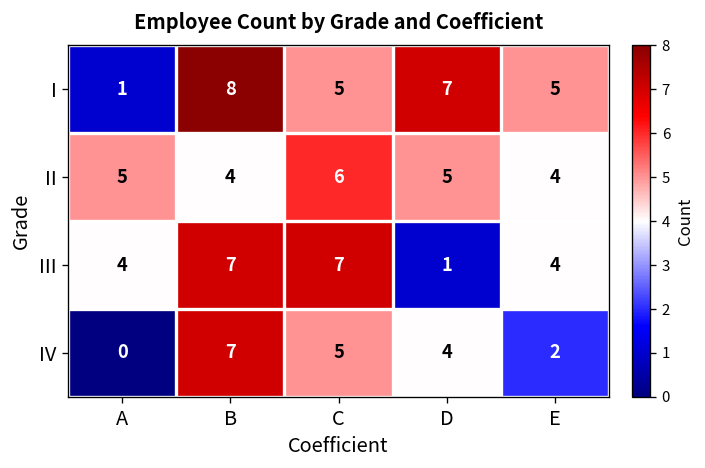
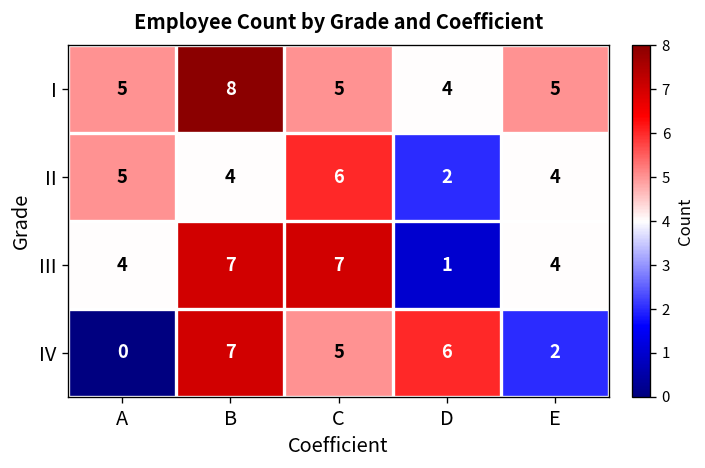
I, A: 1 -> 5
I, D: 7 -> 4
II, D: 5 -> 2
IV, D: 4 -> 6
